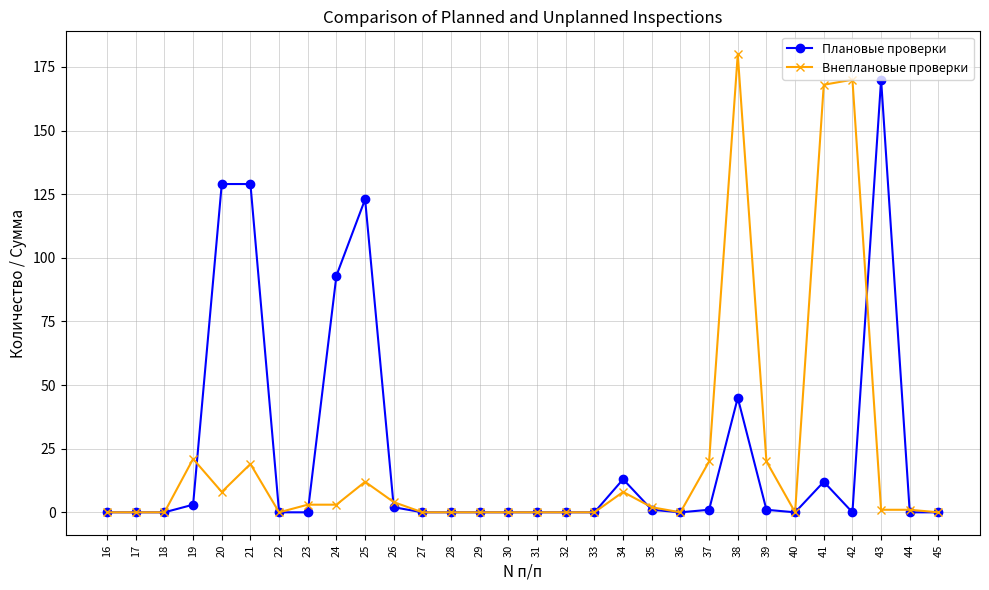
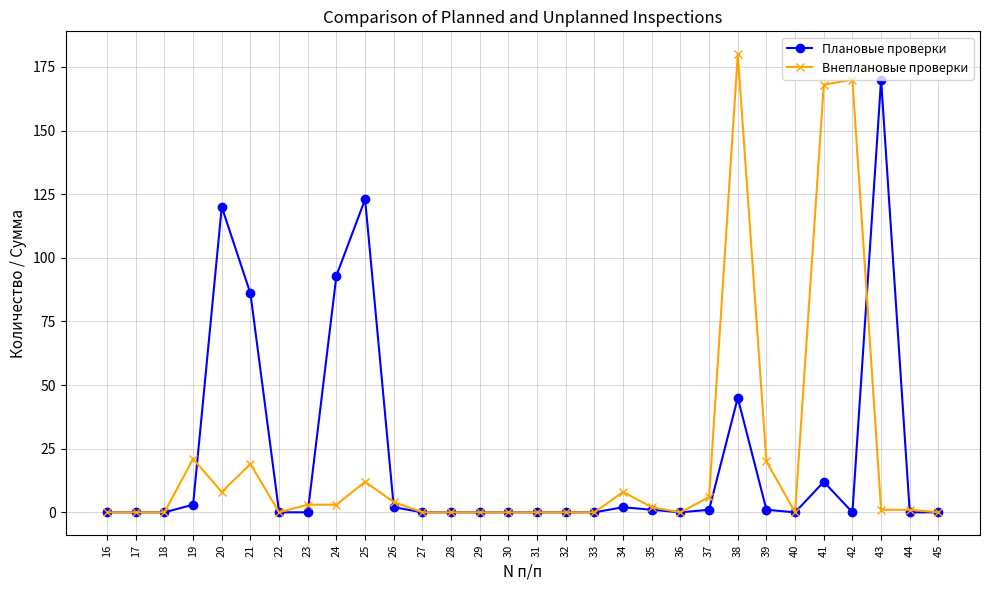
Плановые проверки, 20: 129 -> 120
Плановые проверки, 21: 129 -> 86
Плановые проверки, 34: 13 -> 2
Внеплановые проверки, 37: 20 -> 6
